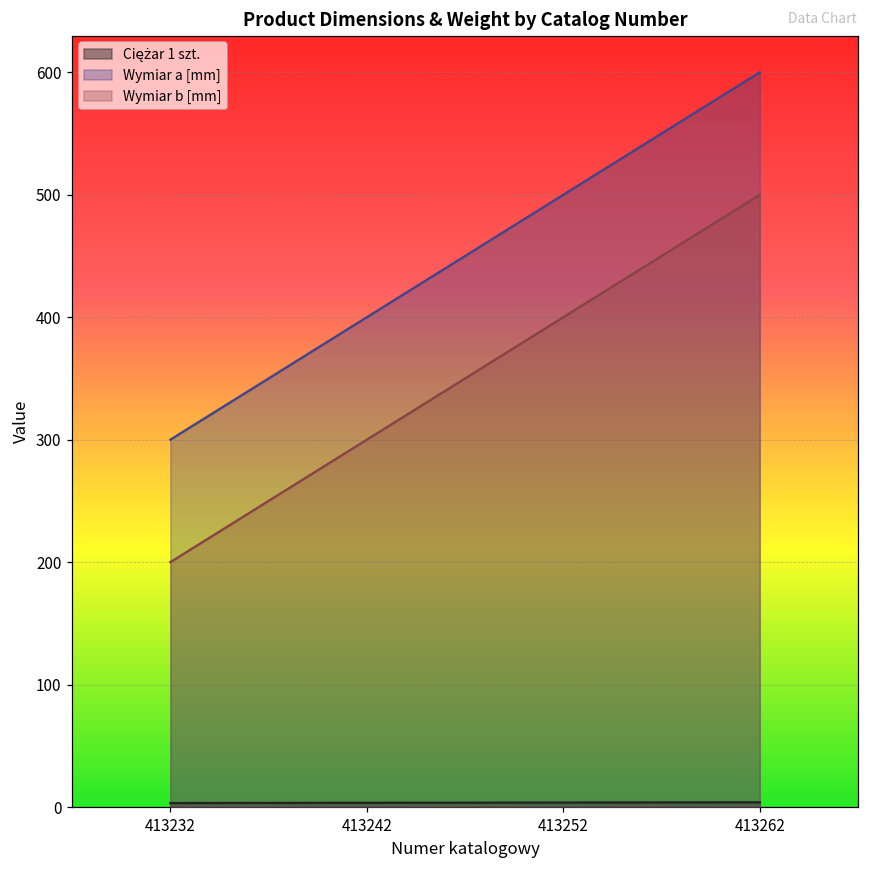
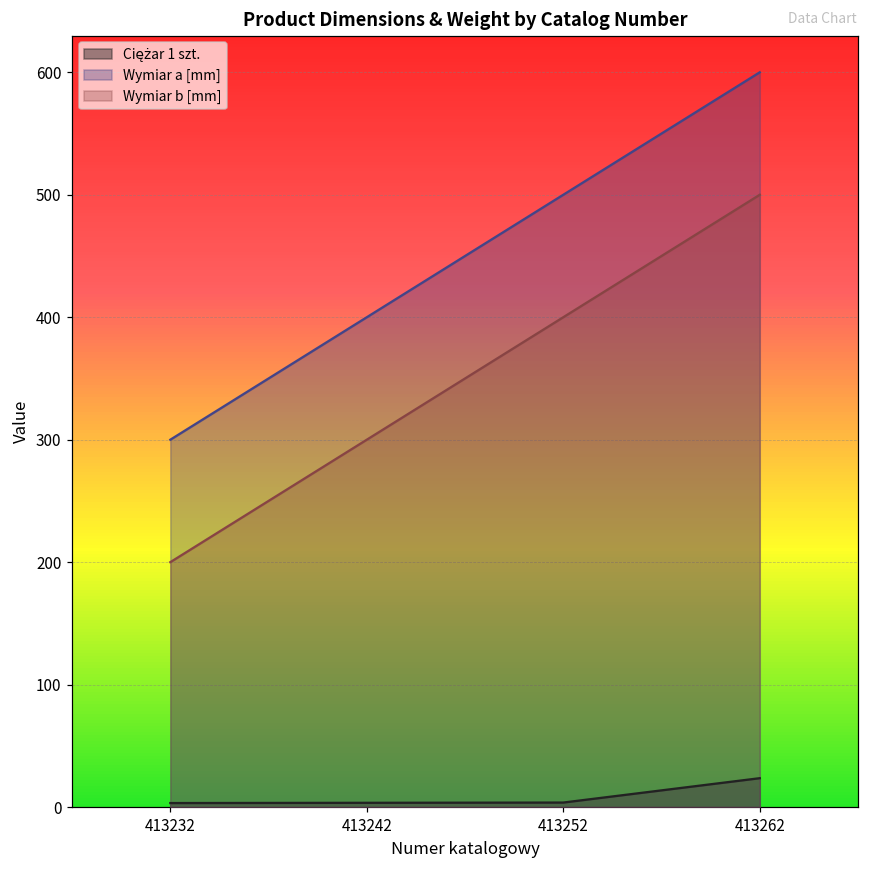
Ciężar 1 szt., 413262: 4 -> 24
